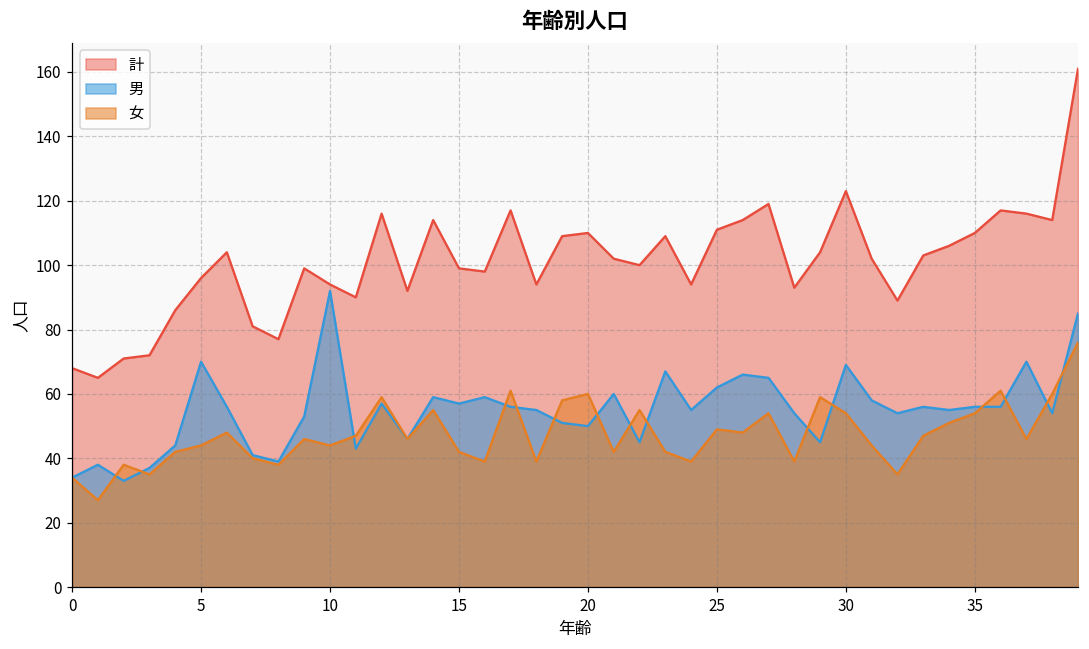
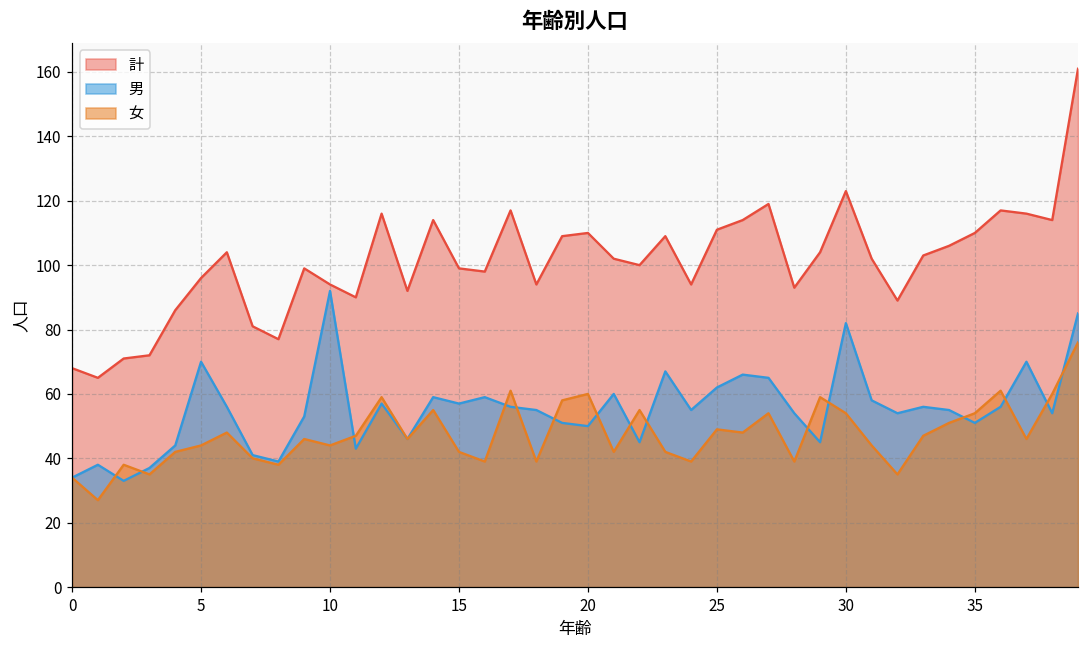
男, 30: 69 -> 82
男, 35: 56 -> 51
